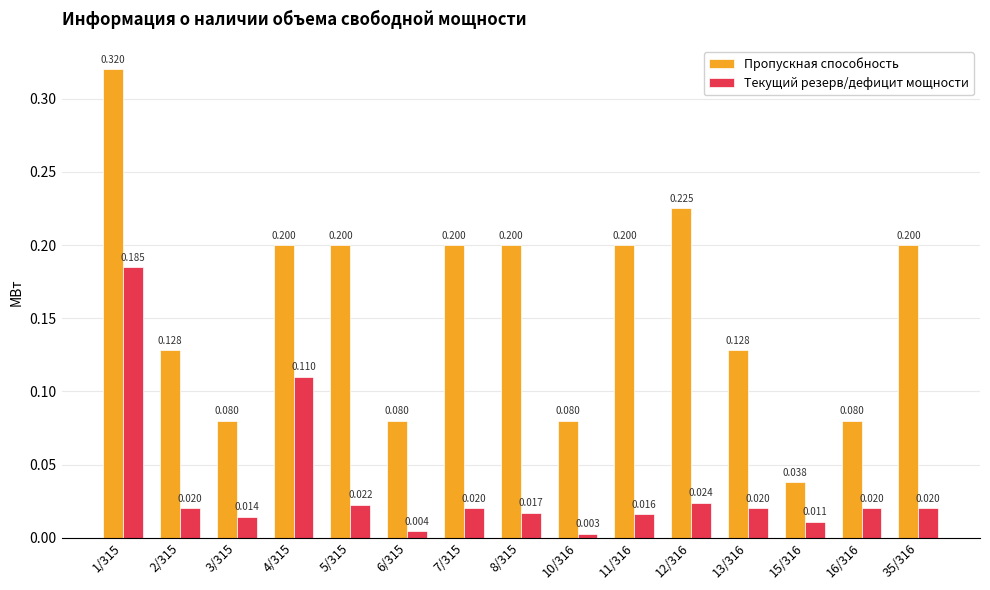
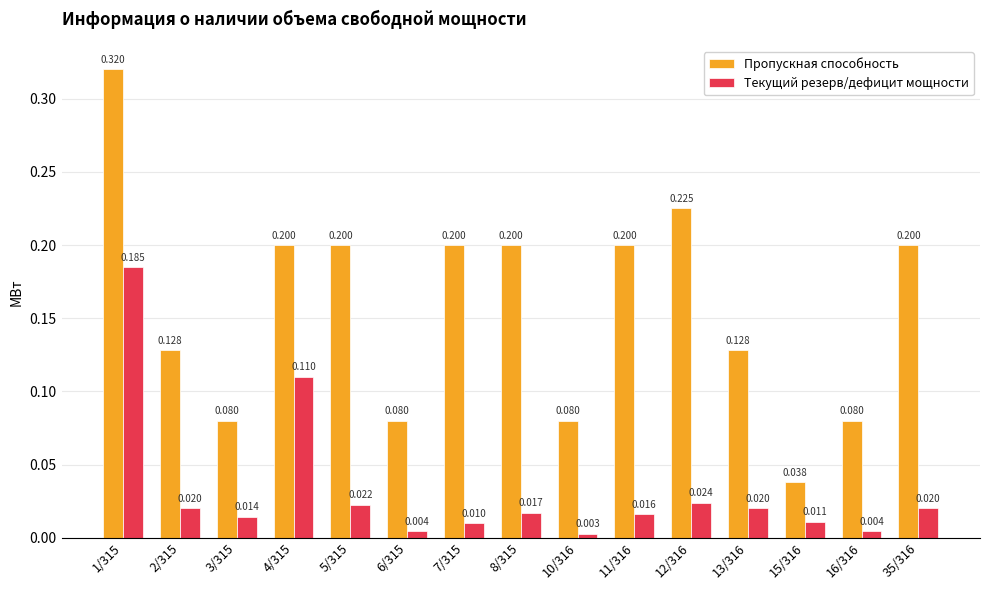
Текущий резерв/дефицит мощности, 7/315: 0.020 -> 0.010
Текущий резерв/дефицит мощности, 16/316: 0.020 -> 0.004
